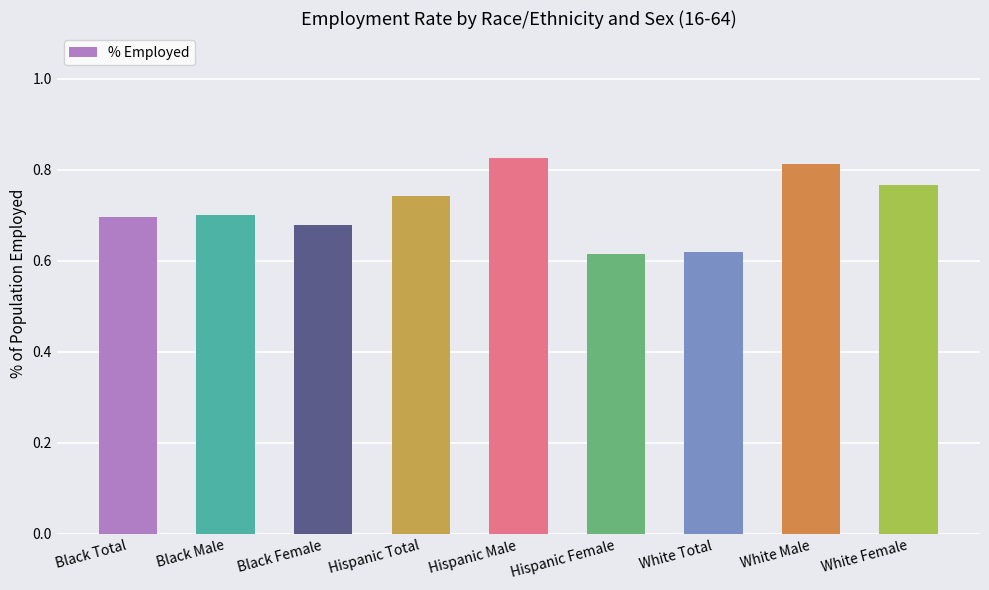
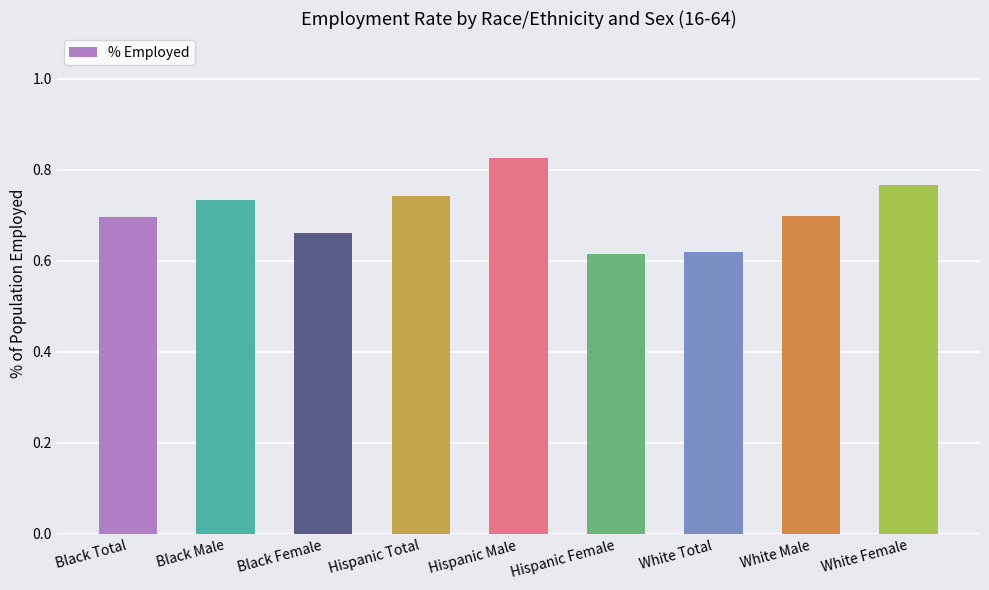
Black Male: 0.70 -> 0.73
Black Female: 0.68 -> 0.66
White Male: 0.81 -> 0.70
